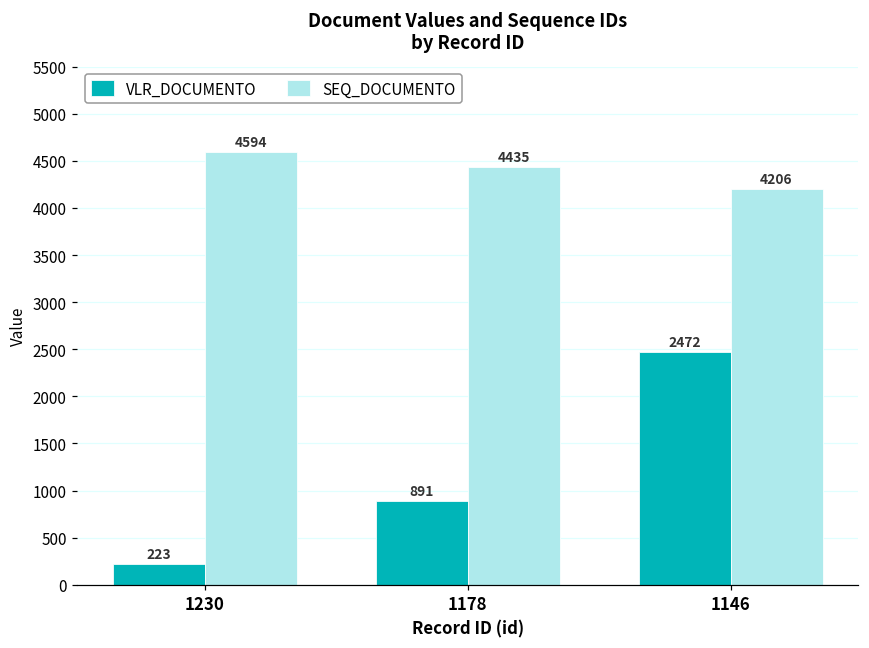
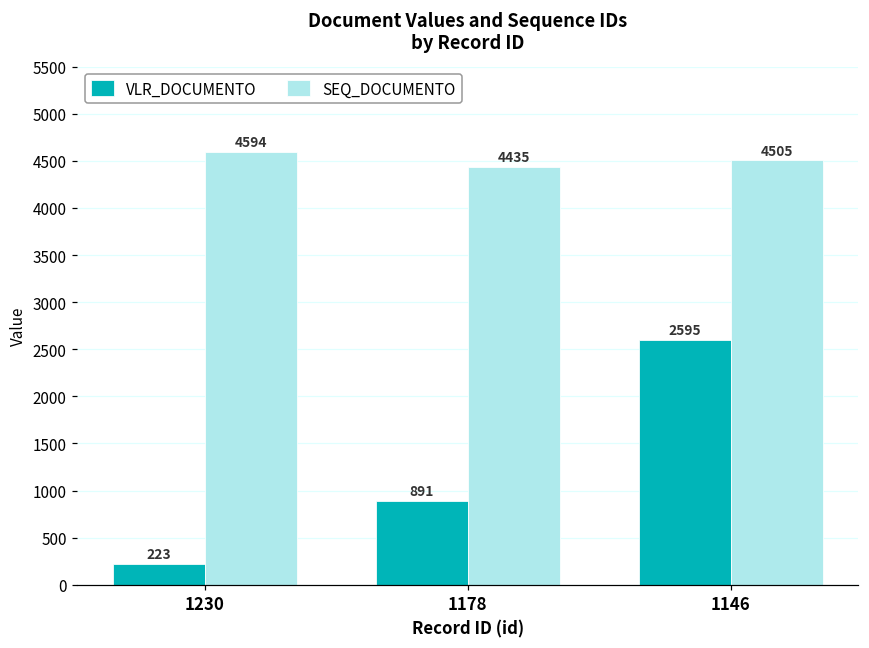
VLR_DOCUMENTO, 1146: 2472 -> 2595
SEQ_DOCUMENTO, 1146: 4206 -> 4505
